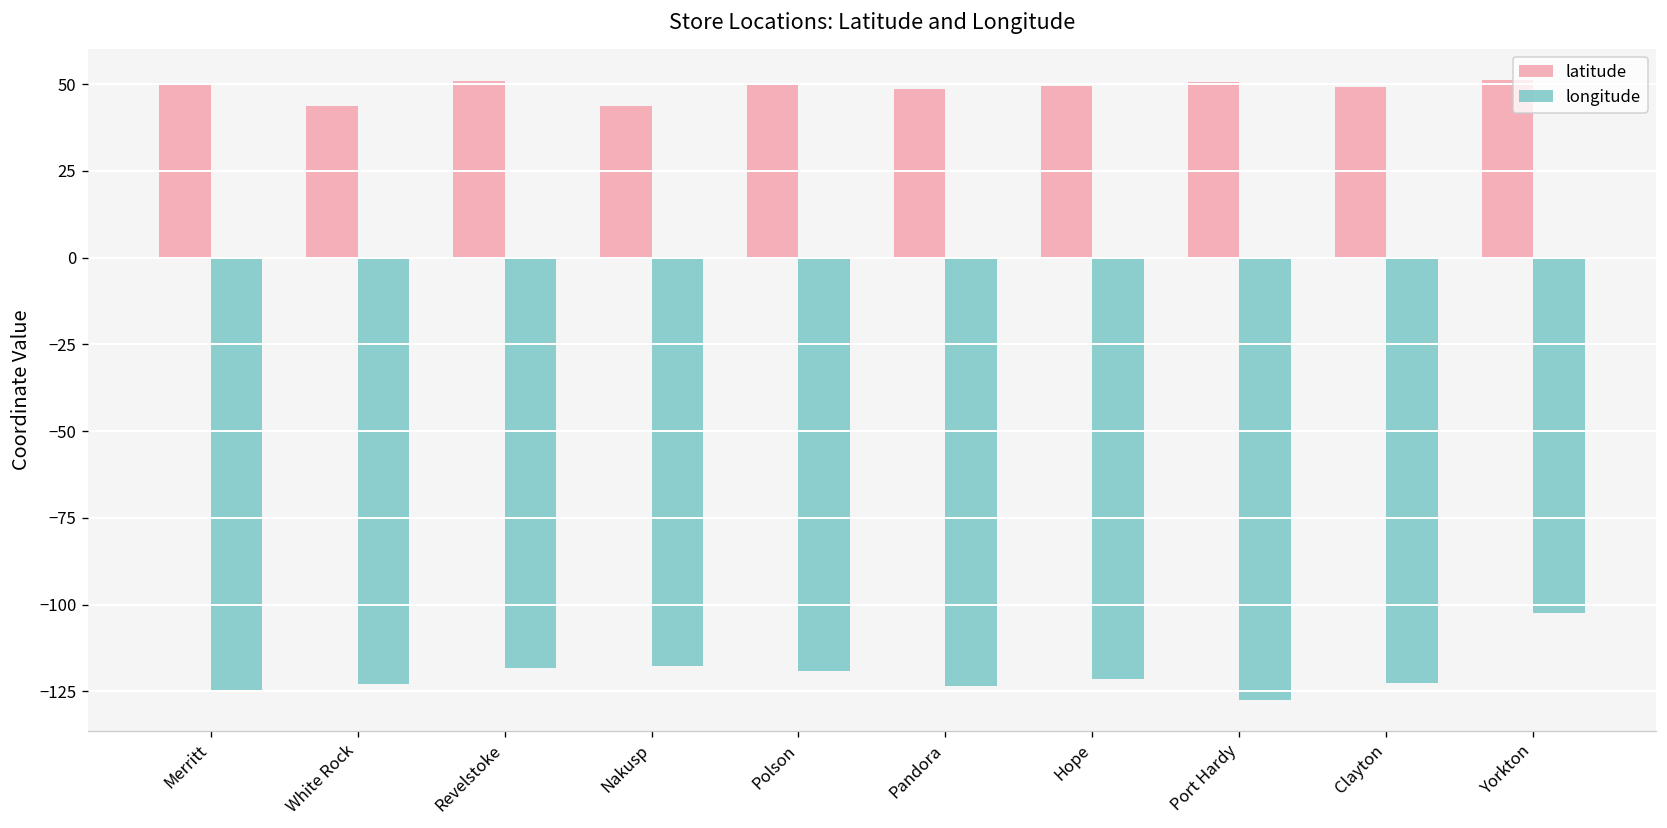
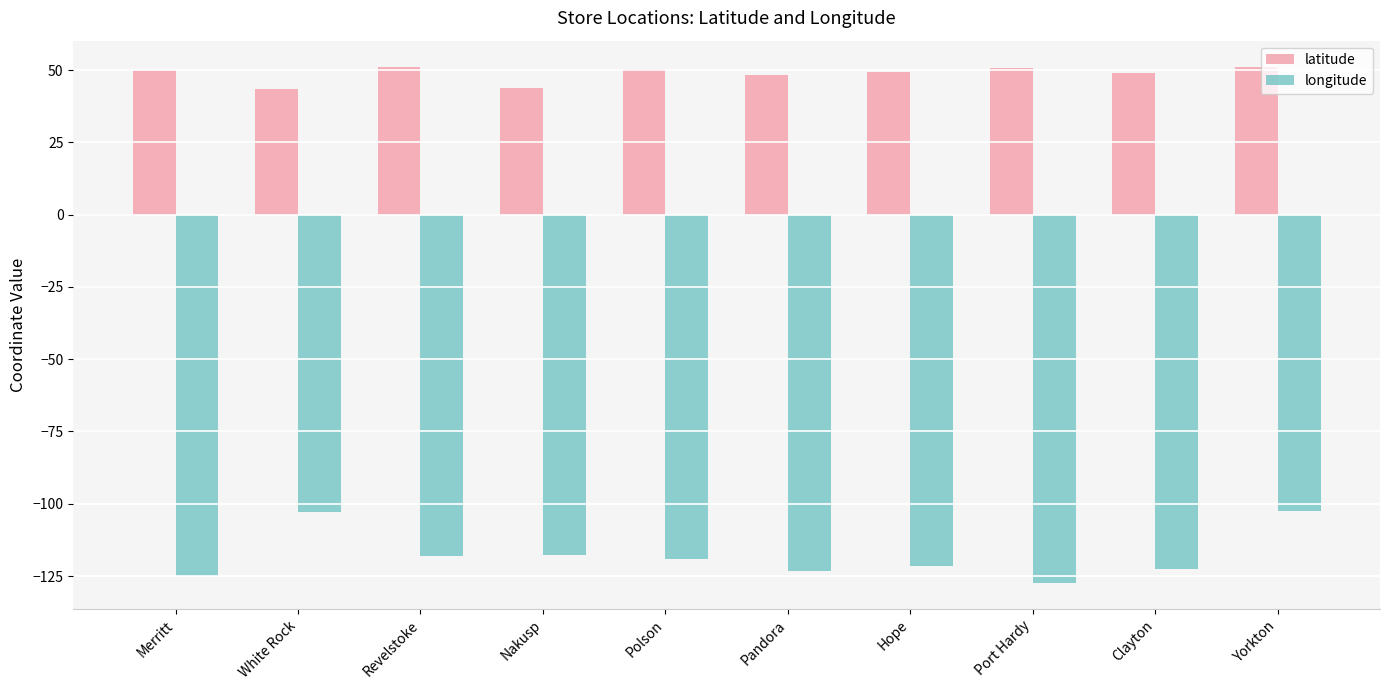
longitude, White Rock: -123 -> -103
